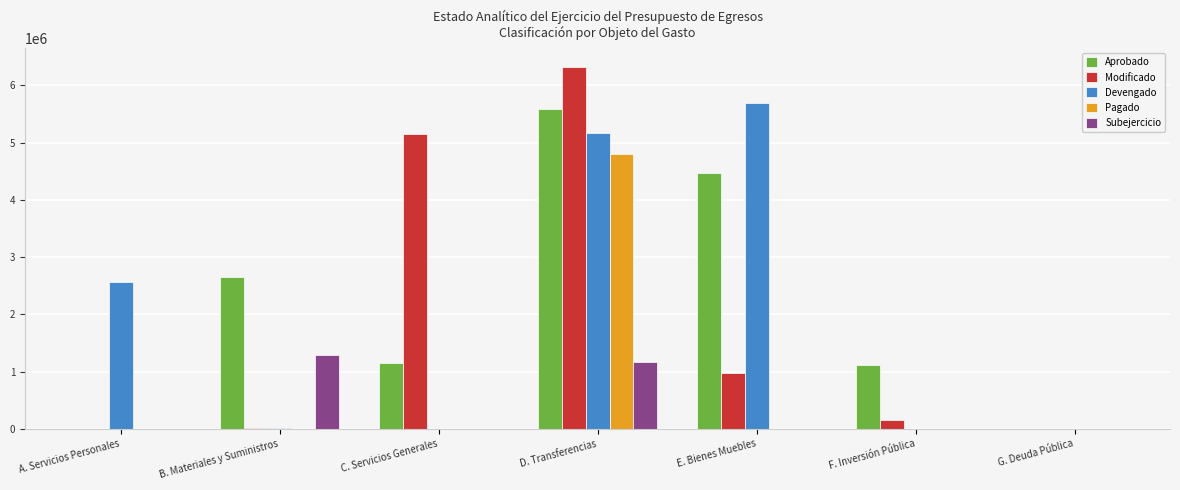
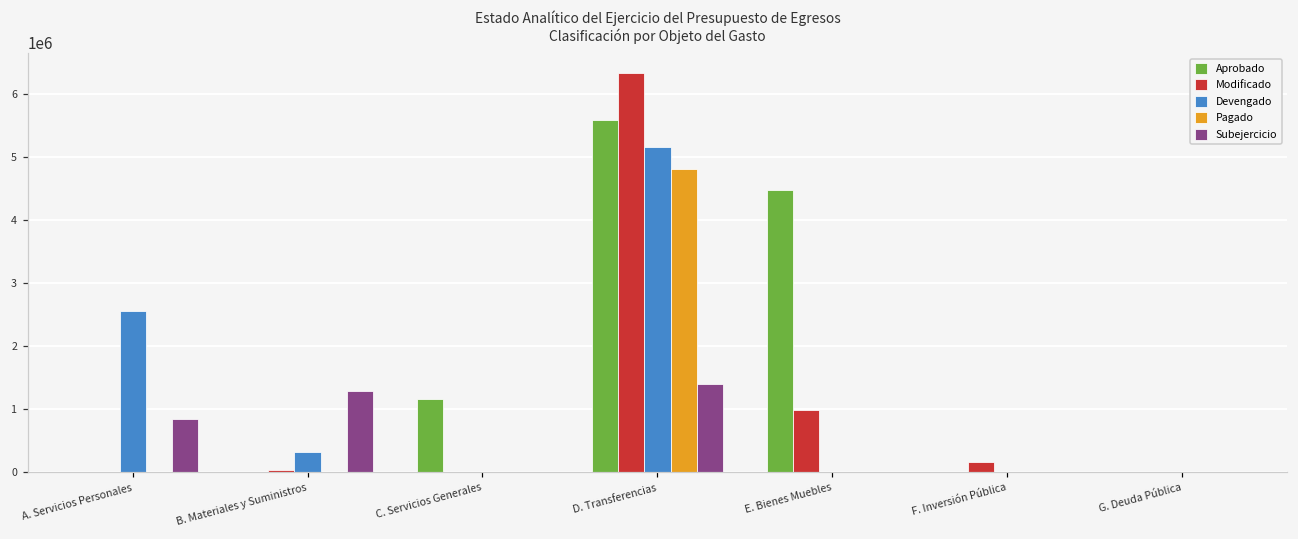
Subejercicio, A. Servicios Personales: 0 -> 800000
Aprobado, B. Materiales y Suministros: 2600000 -> 0
Devengado, B. Materiales y Suministros: 0 -> 300000
Modificado, C. Servicios Generales: 5200000 -> 0
Subejercicio, D. Transferencias: 1200000 -> 1400000
Devengado, E. Bienes Muebles: 5700000 -> 0
Aprobado, F. Inversión Pública: 1100000 -> 0
